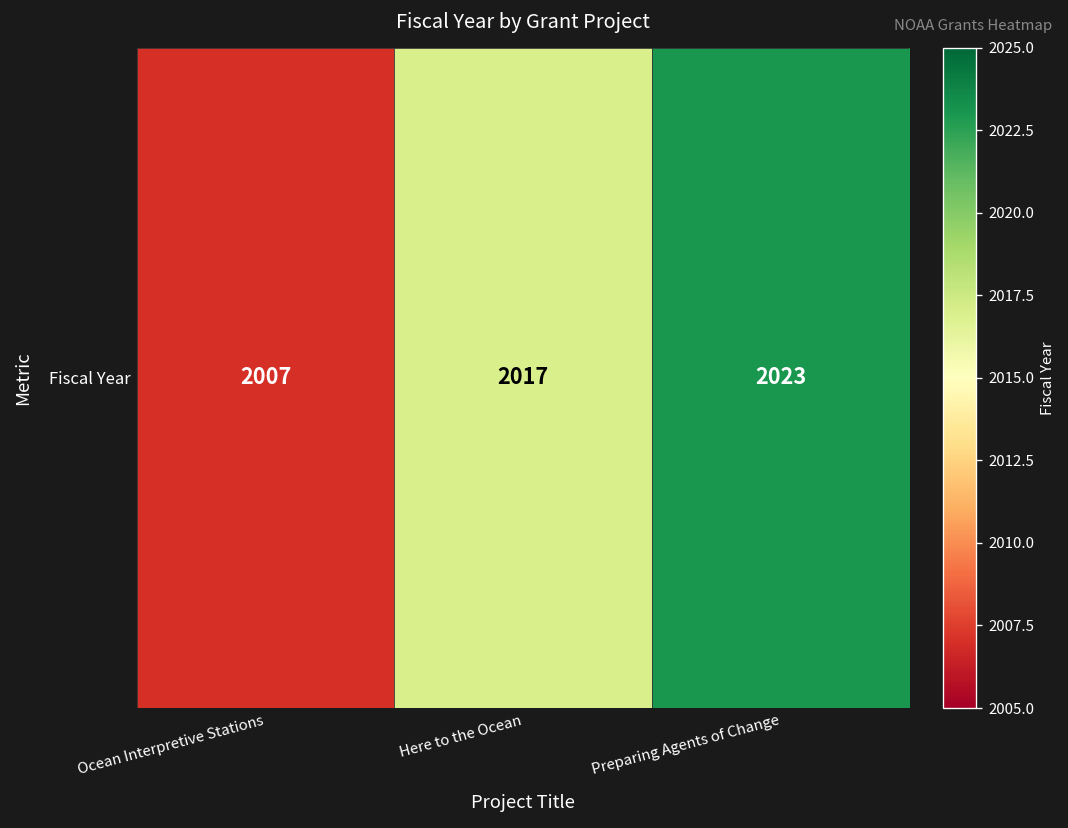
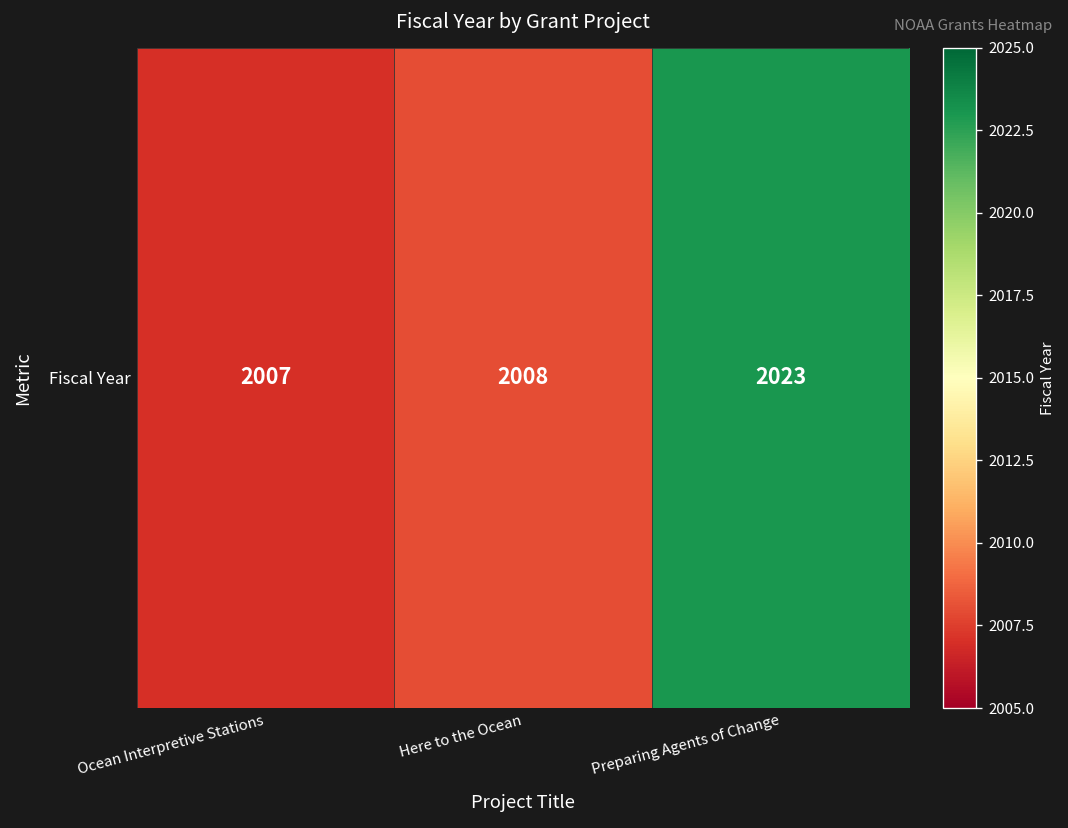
Fiscal Year, Here to the Ocean: 2017 -> 2008
